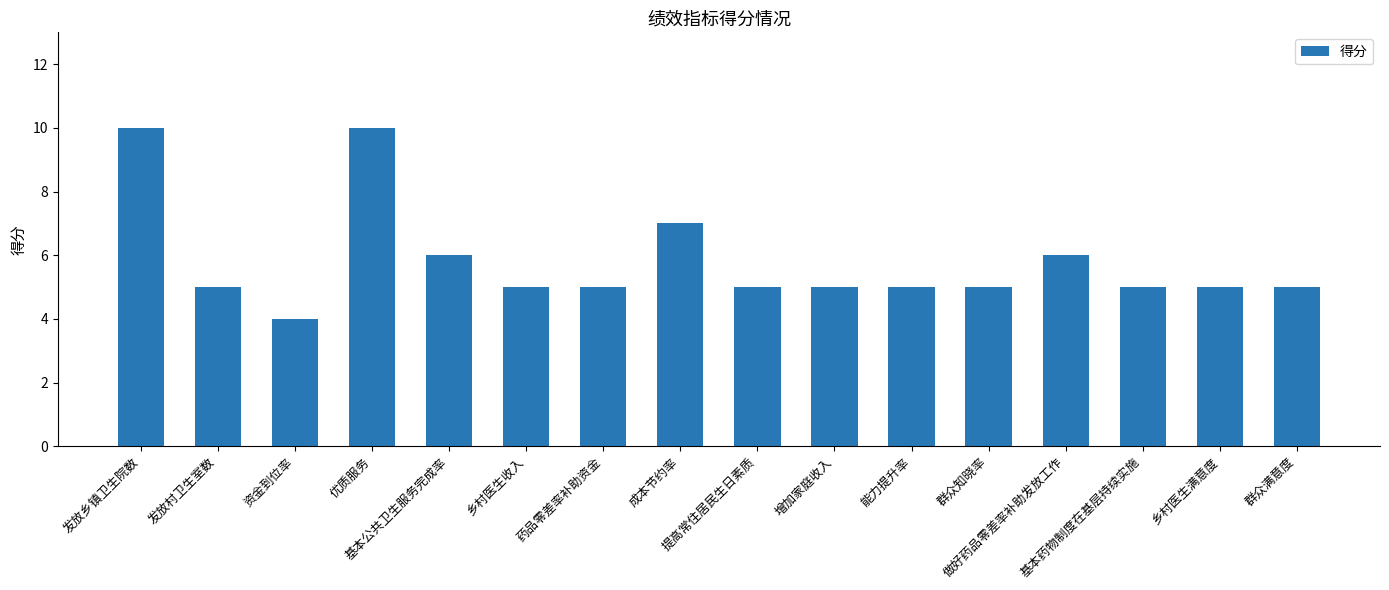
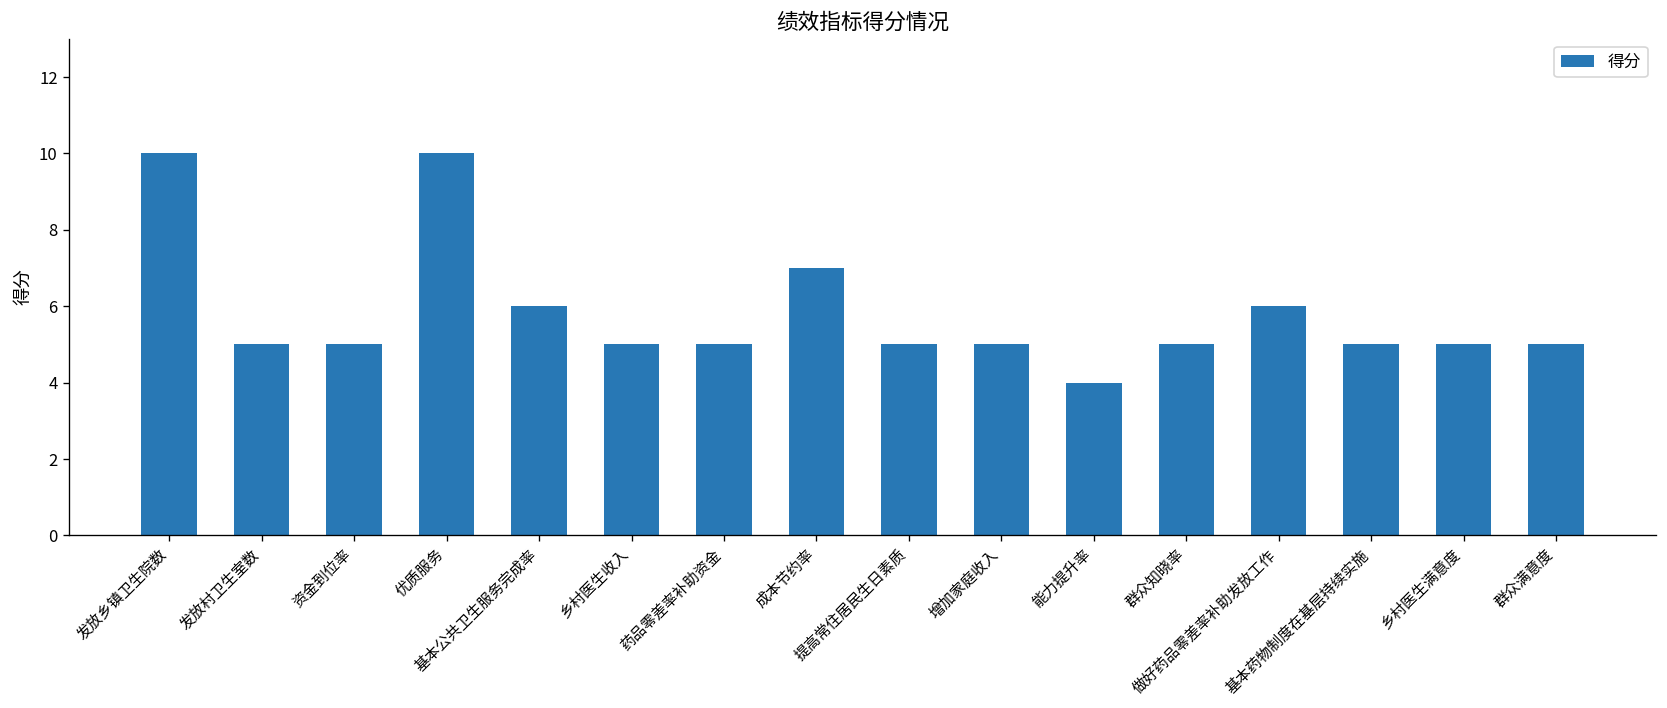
资金到位率: 4 -> 5
能力提升率: 5 -> 4
